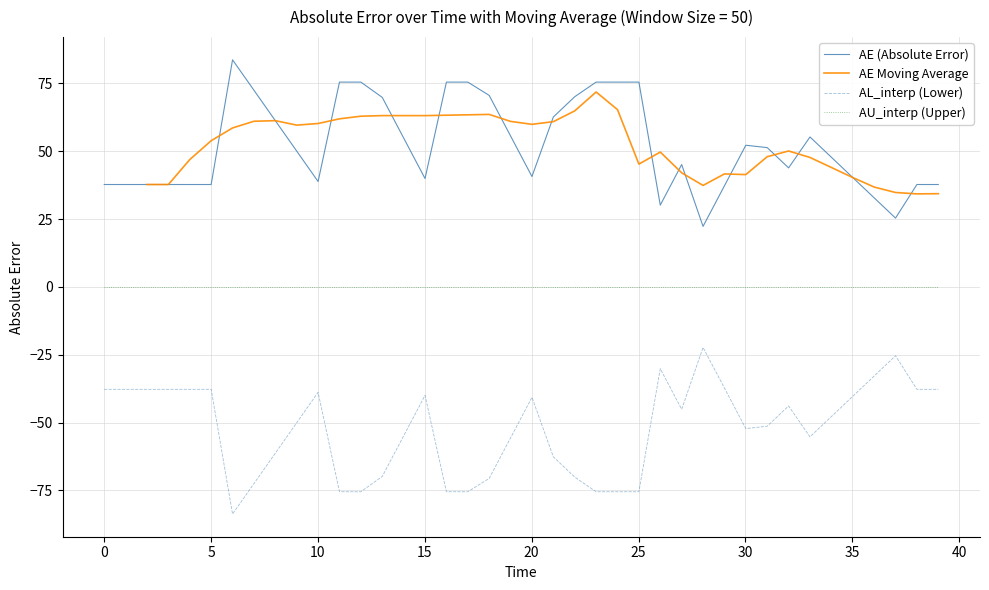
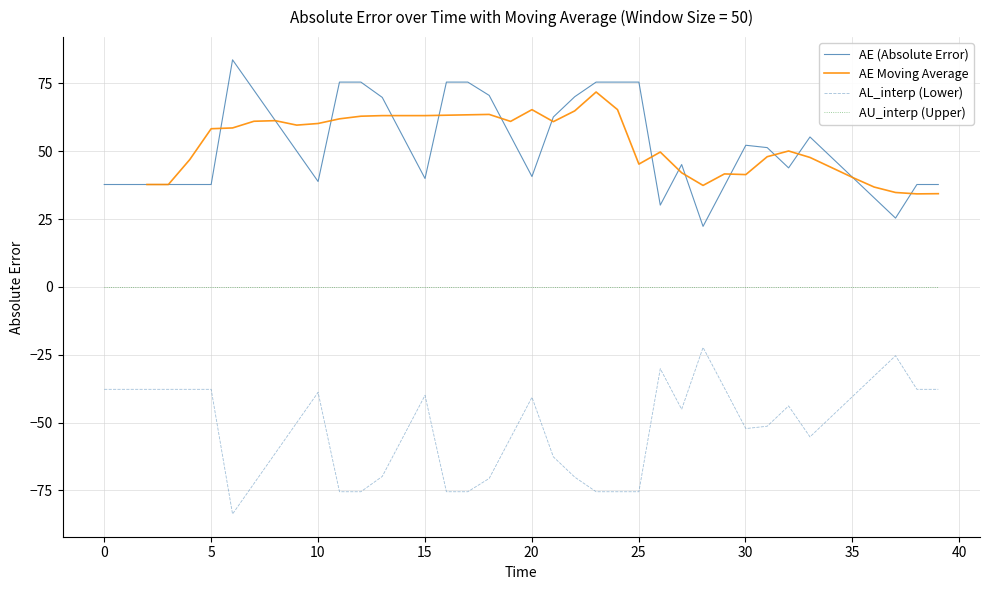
AE Moving Average, 5: 54 -> 58
AE Moving Average, 20: 60 -> 65
